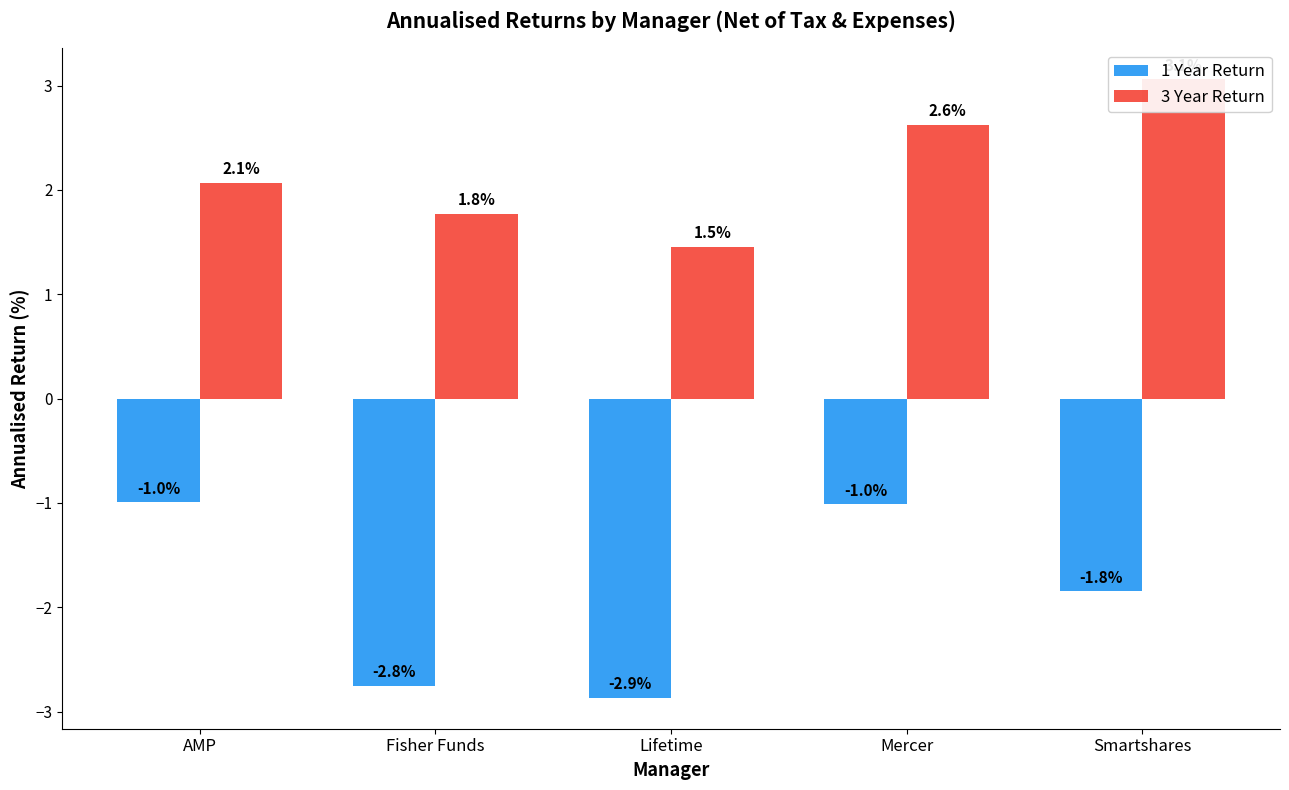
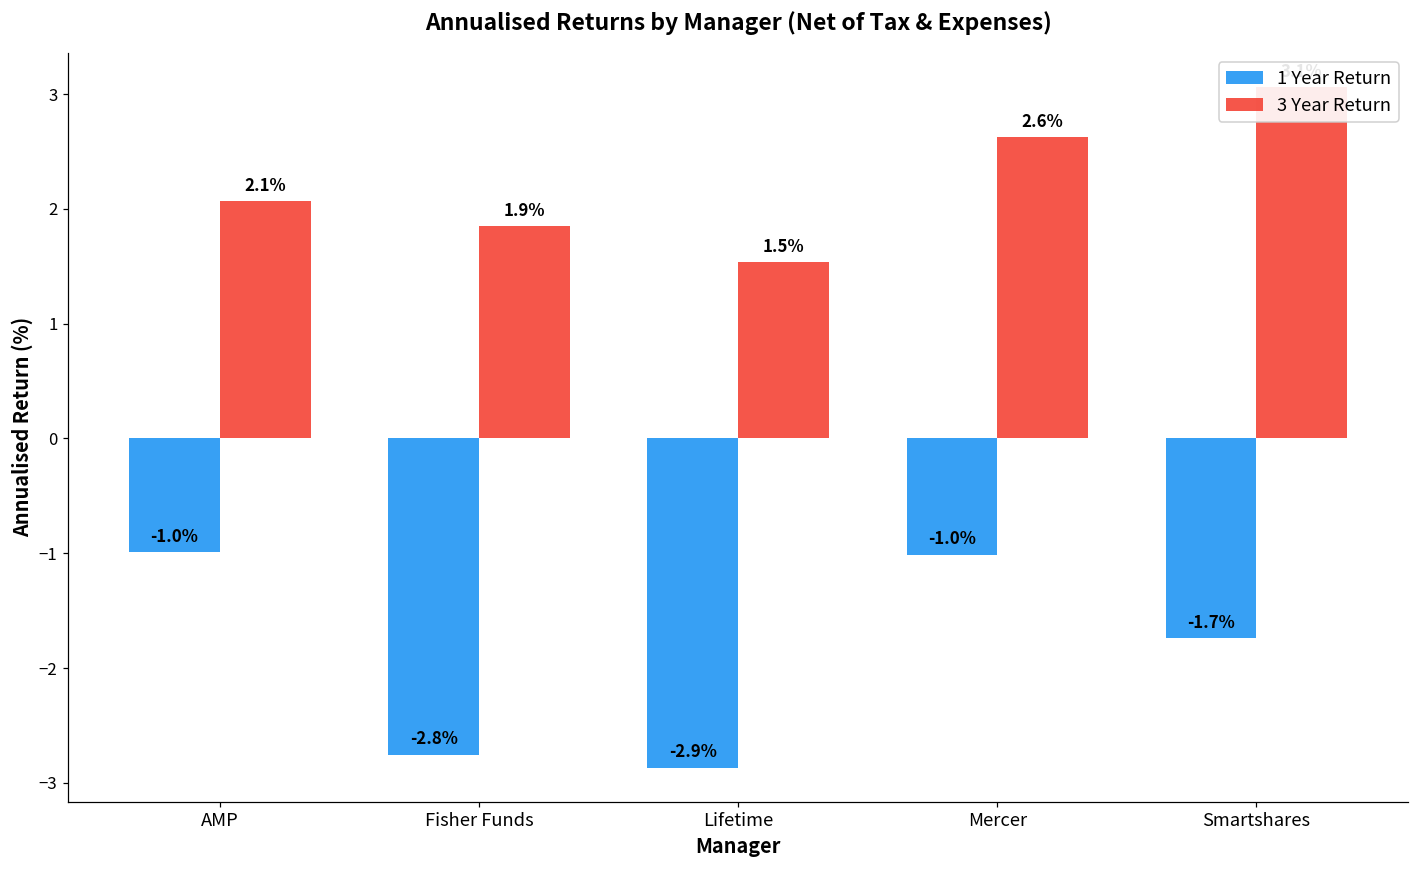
3 Year Return, Fisher Funds: 1.8% -> 1.9%
3 Year Return, Lifetime: 1.46 -> 1.54
1 Year Return, Smartshares: -1.8% -> -1.7%
